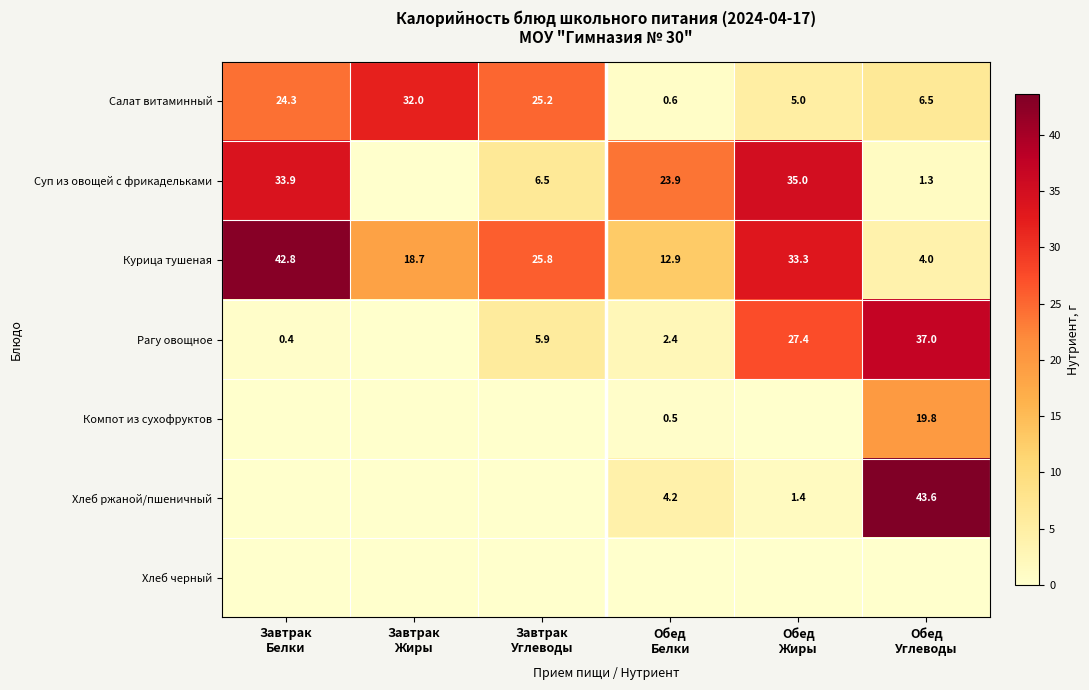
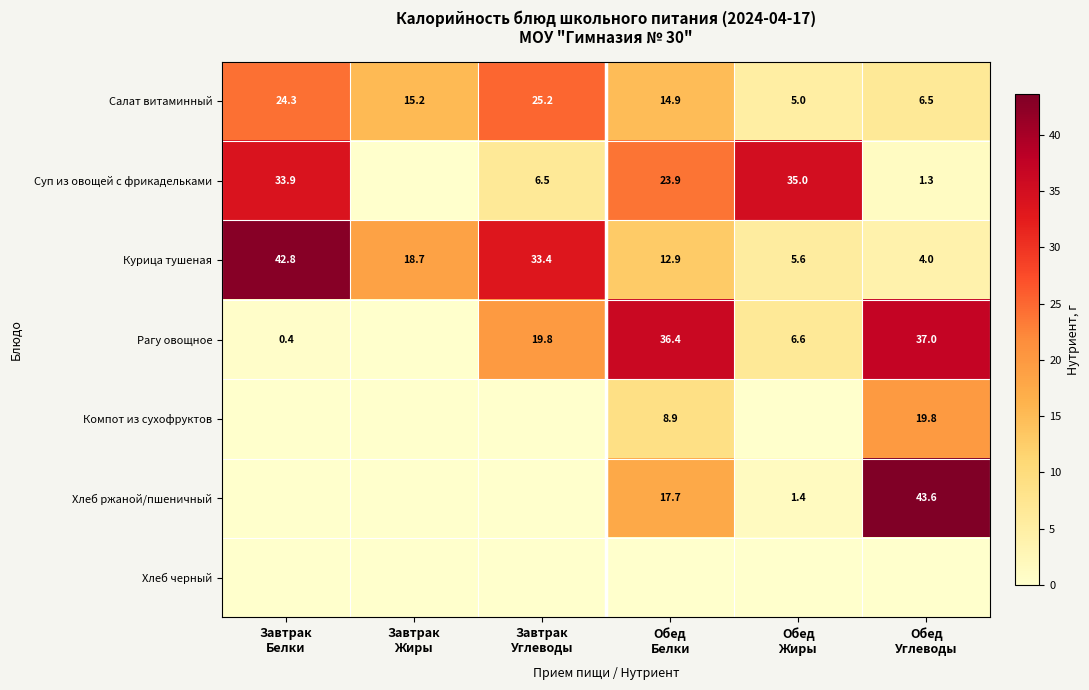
Салат витаминный, Завтрак Жиры: 32.0 -> 15.2
Салат витаминный, Обед Белки: 0.6 -> 14.9
Курица тушеная, Завтрак Углеводы: 25.8 -> 33.4
Курица тушеная, Обед Жиры: 33.3 -> 5.6
Рагу овощное, Завтрак Углеводы: 5.9 -> 19.8
Рагу овощное, Обед Белки: 2.4 -> 36.4
Рагу овощное, Обед Жиры: 27.4 -> 6.6
Компот из сухофруктов, Обед Белки: 0.5 -> 8.9
Хлеб ржаной/пшеничный, Обед Белки: 4.2 -> 17.7
